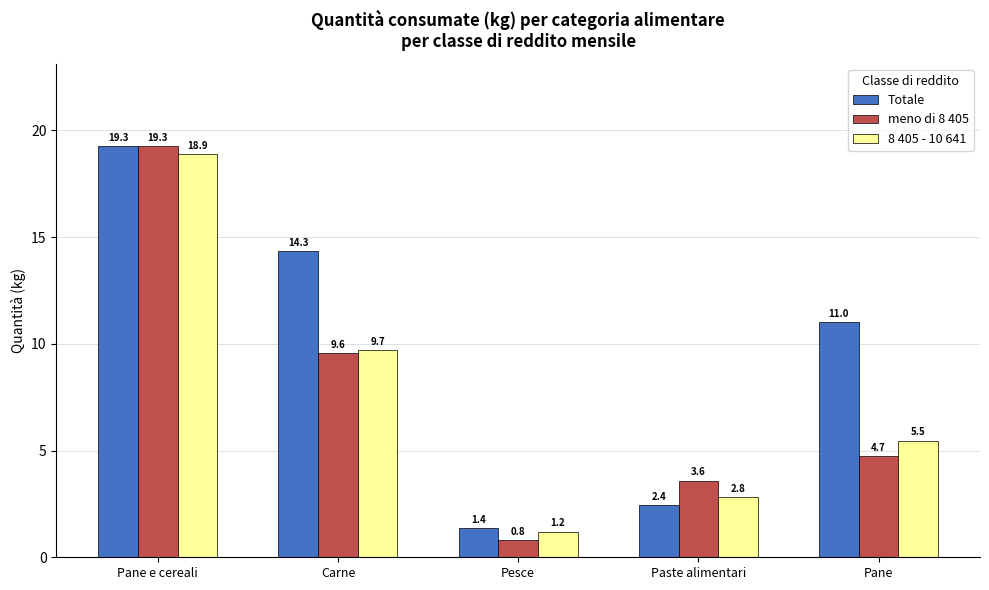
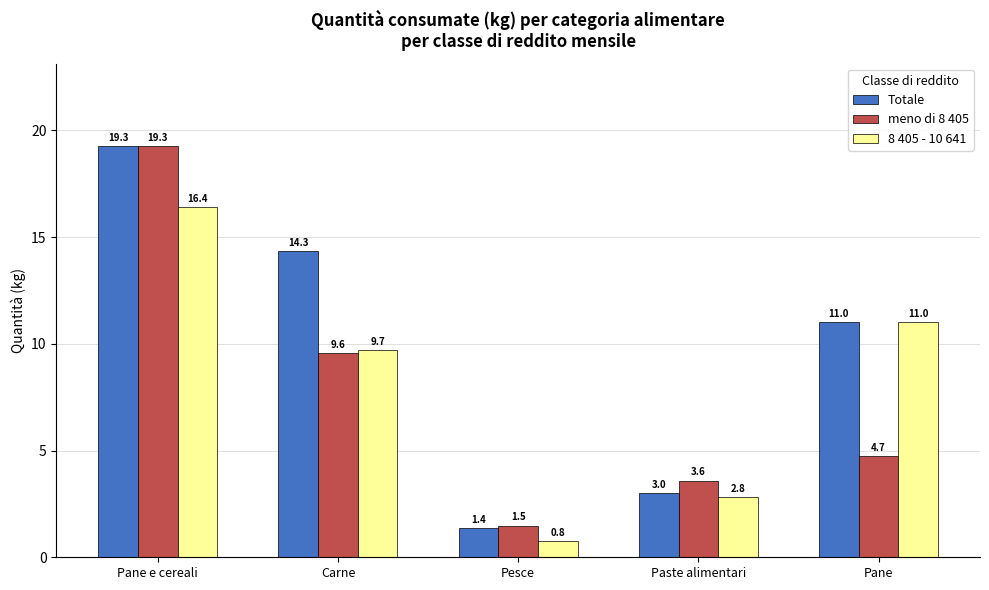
8 405 - 10 641, Pane e cereali: 18.9 -> 16.4
meno di 8 405, Pesce: 0.8 -> 1.5
8 405 - 10 641, Pesce: 1.2 -> 0.8
Totale, Paste alimentari: 2.4 -> 3.0
8 405 - 10 641, Pane: 5.5 -> 11.0
